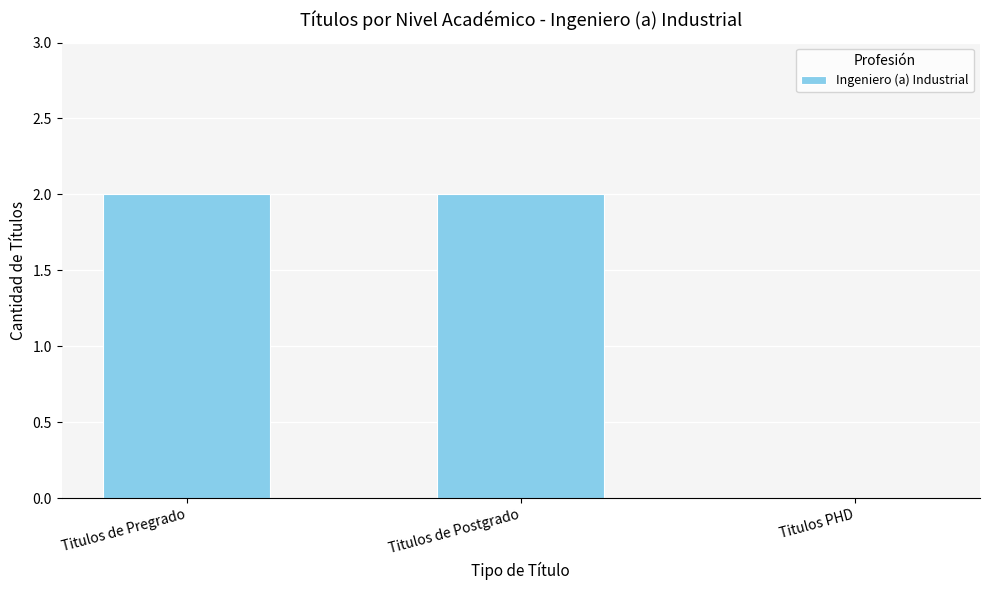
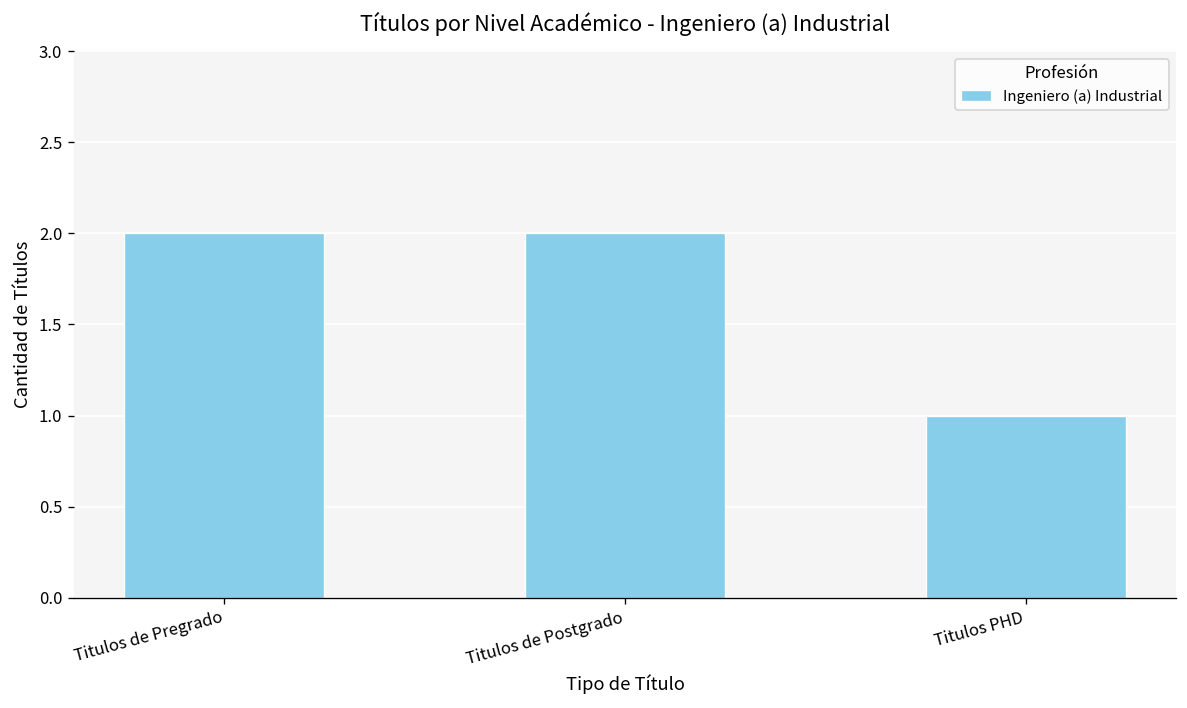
Titulos PHD: 0 -> 1
